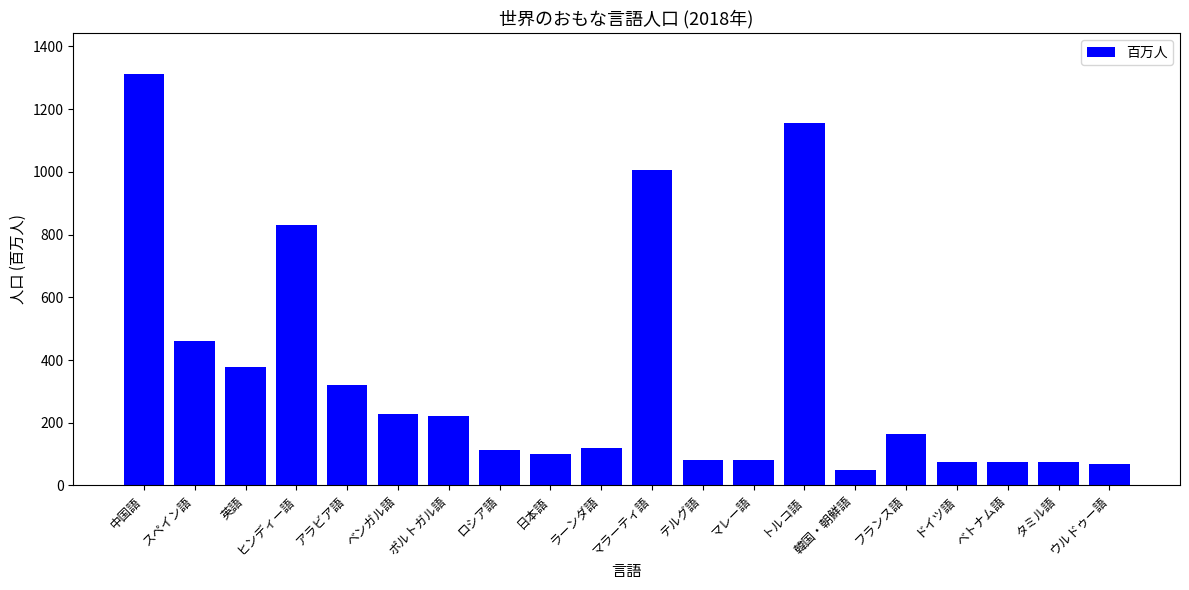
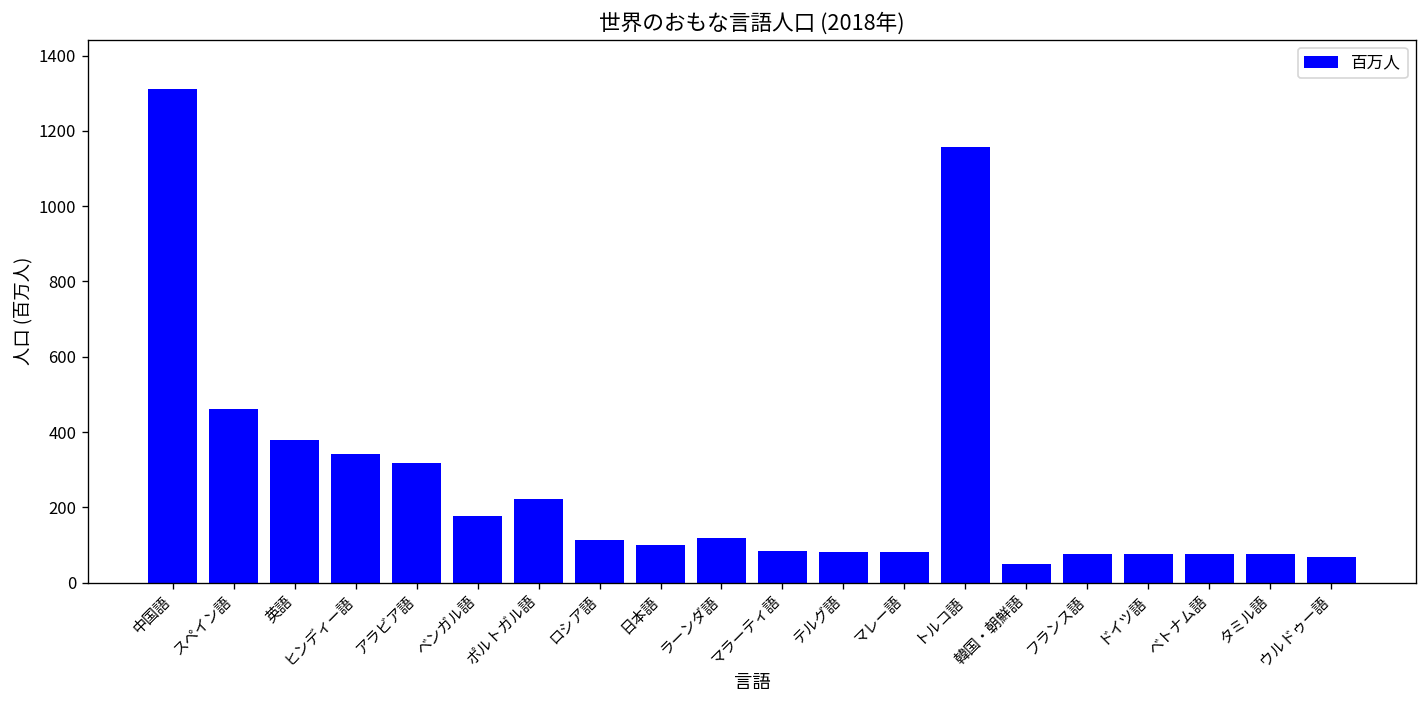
ヒンディー語: 830 -> 340
ベンガル語: 230 -> 180
マラーティ語: 1010 -> 80
フランス語: 160 -> 80
